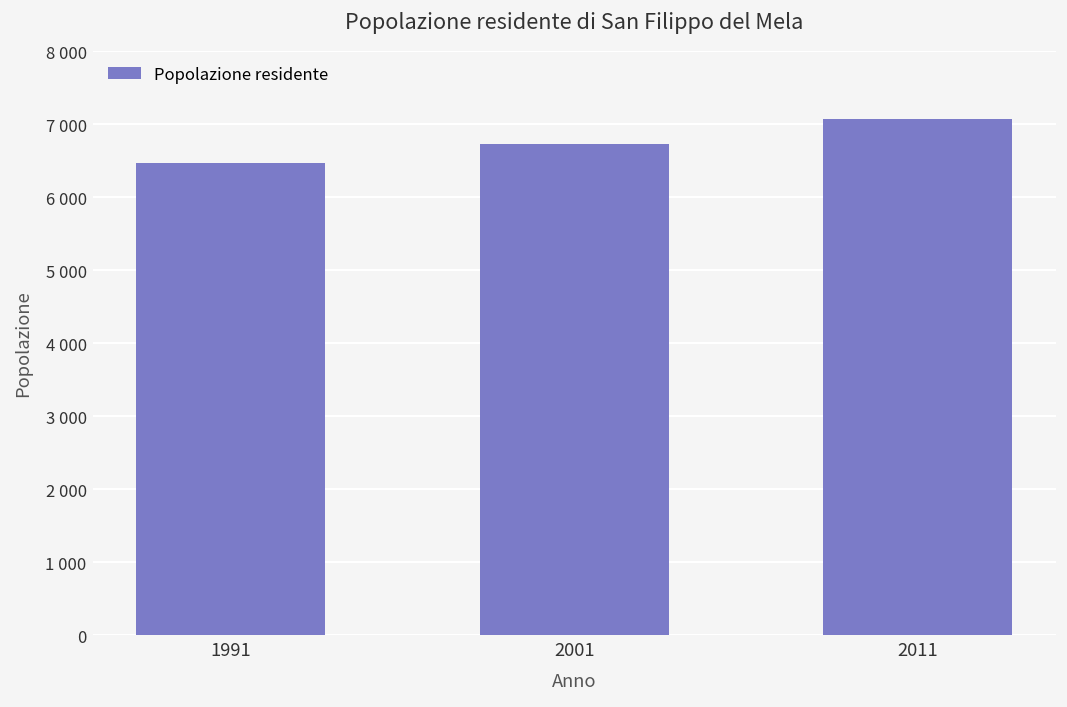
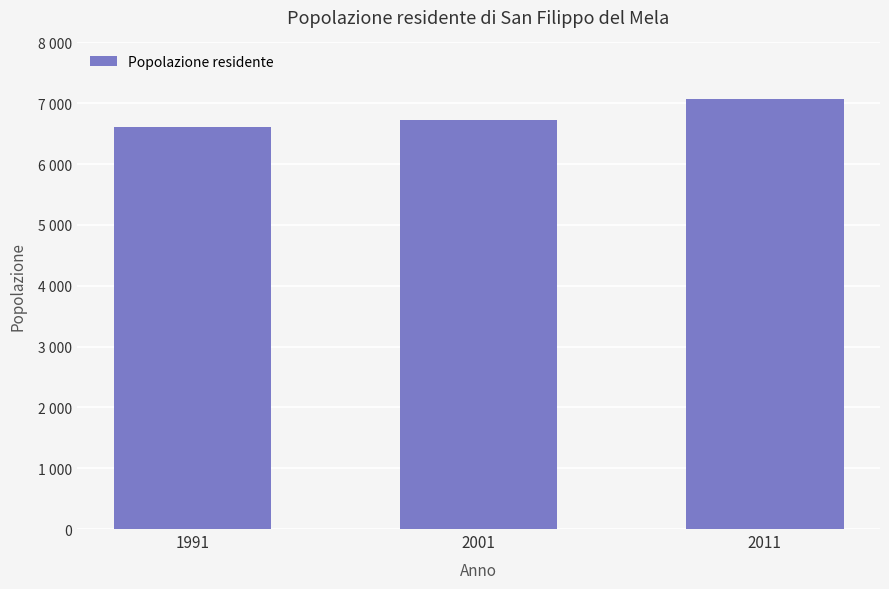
1991: 6500 -> 6600
